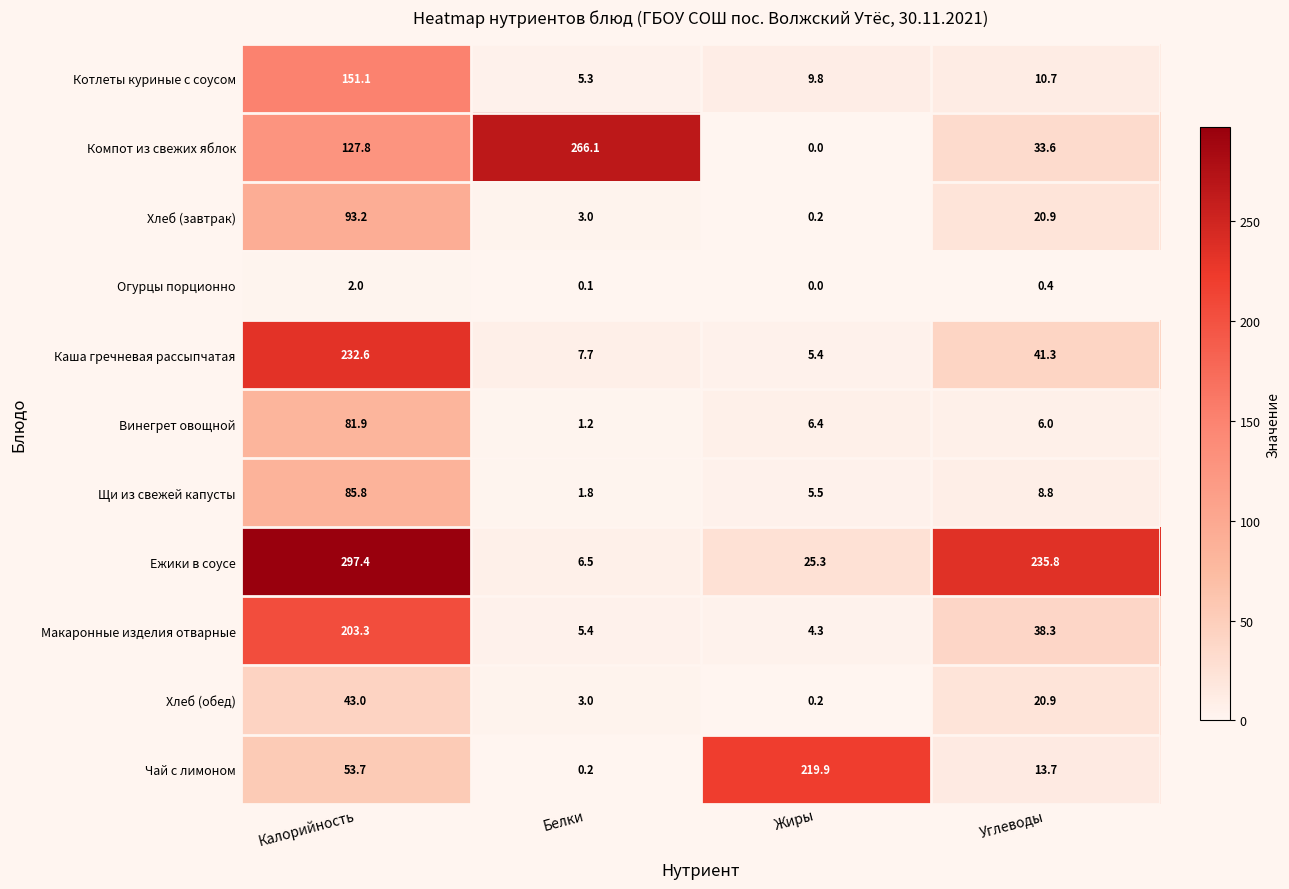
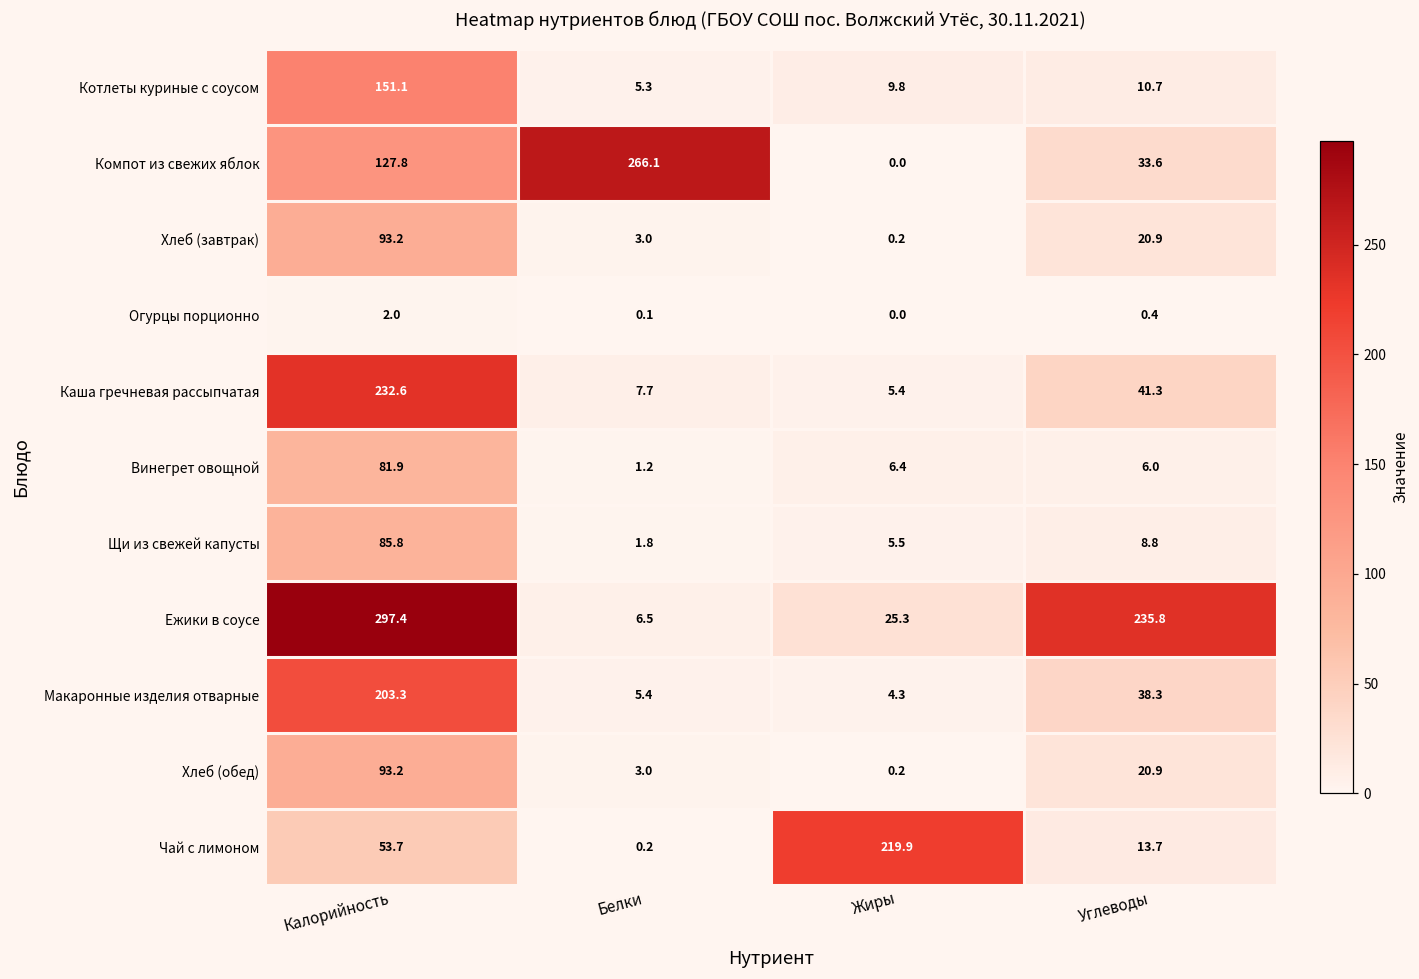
Хлеб (обед), Калорийность: 43.0 -> 93.2
